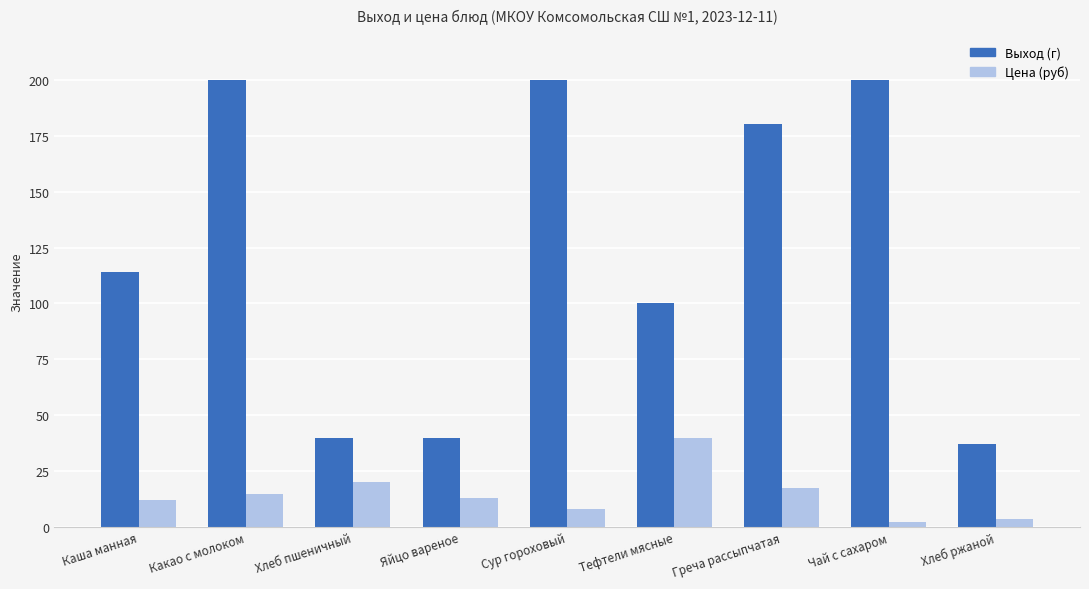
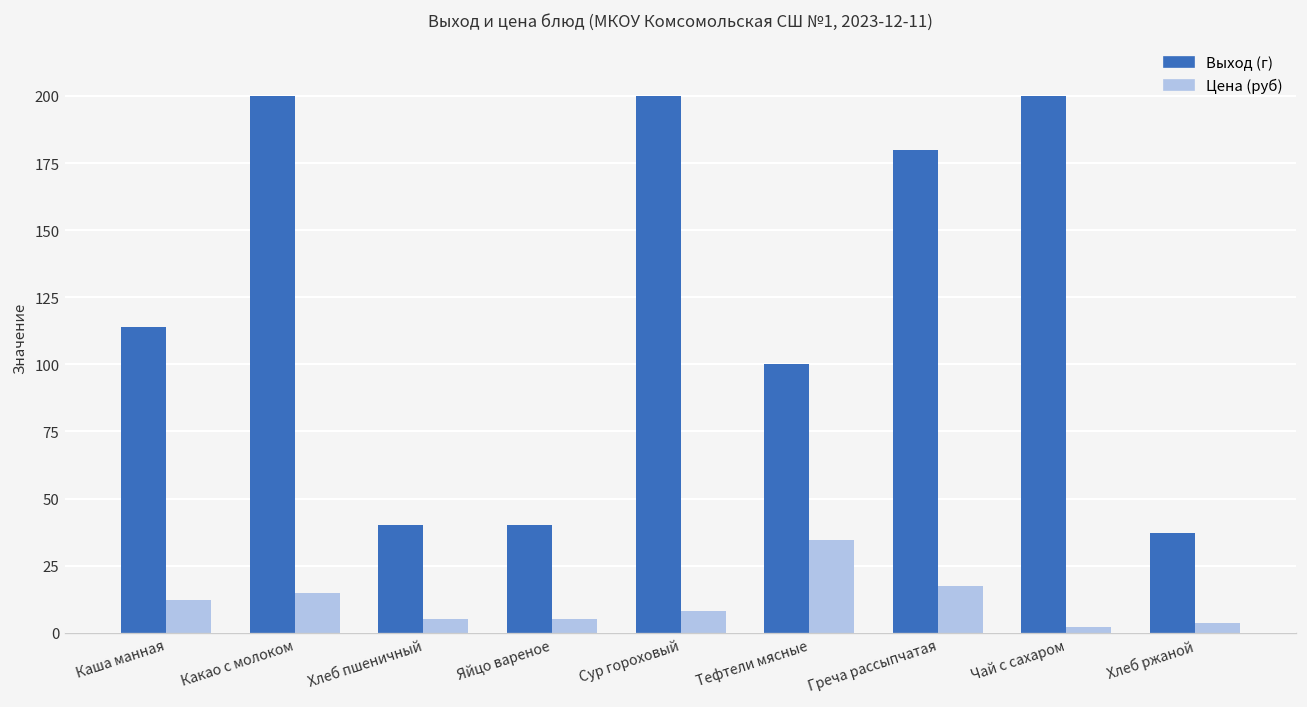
Цена (руб), Хлеб пшеничный: 20 -> 5
Цена (руб), Яйцо вареное: 13 -> 5
Цена (руб), Тефтели мясные: 40 -> 35
